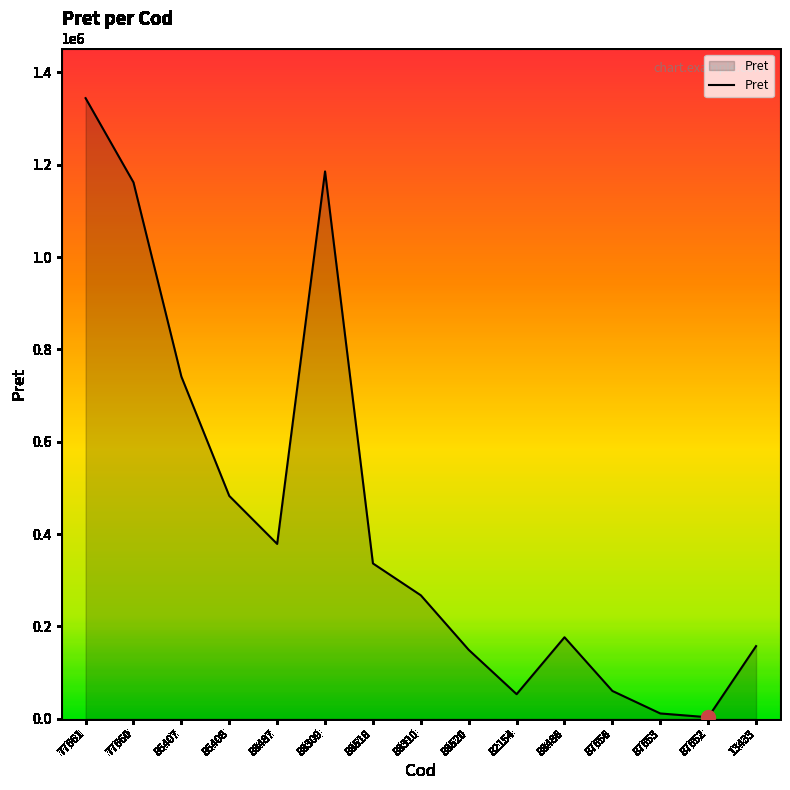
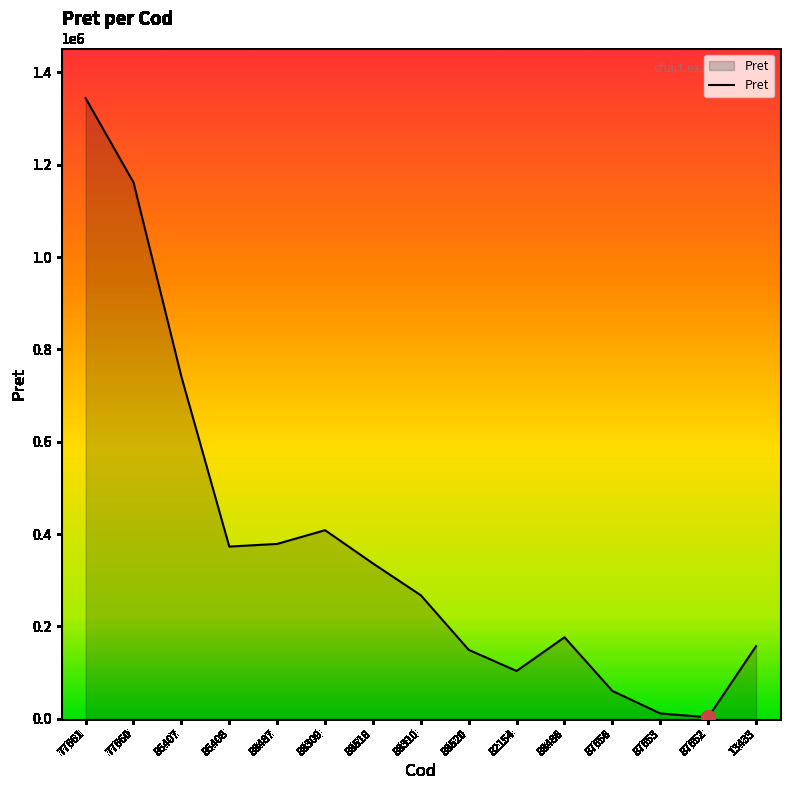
Pret, 85408: 480000 -> 370000
Pret, 88309: 1190000 -> 410000
Pret, 82154: 50000 -> 100000
